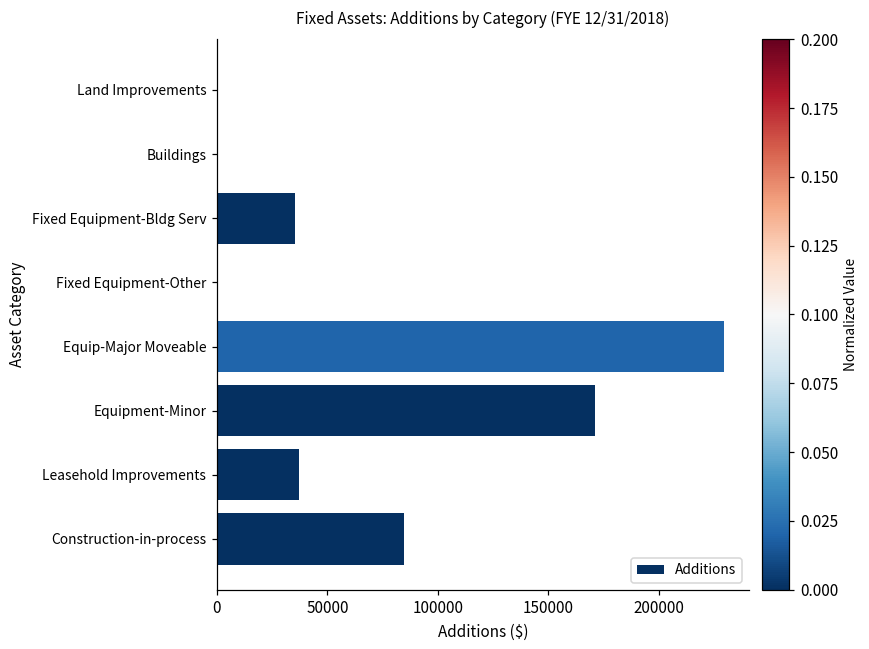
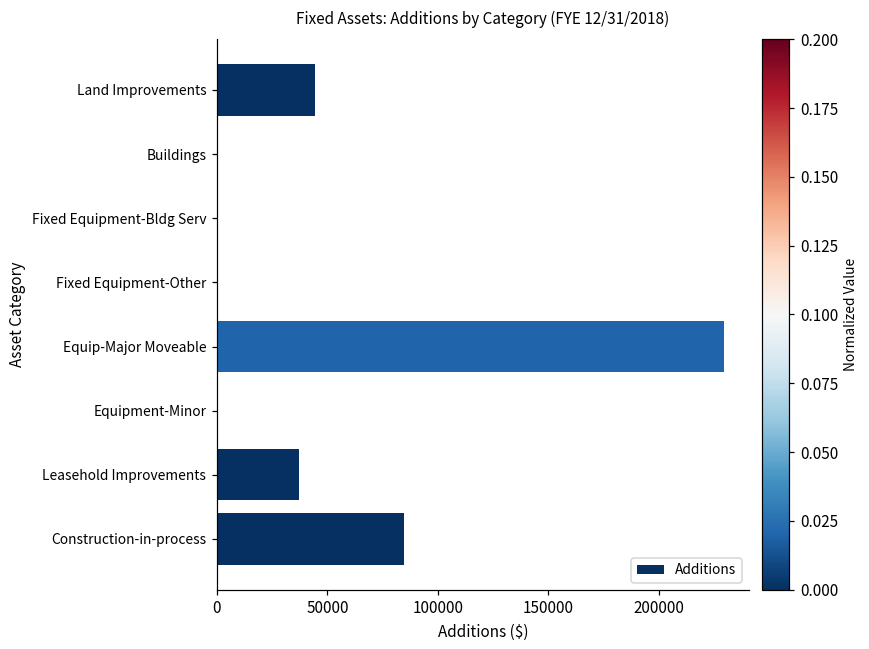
Land Improvements: 0 -> 44000
Fixed Equipment-Bldg Serv: 35000 -> 0
Equipment-Minor: 171000 -> 0
